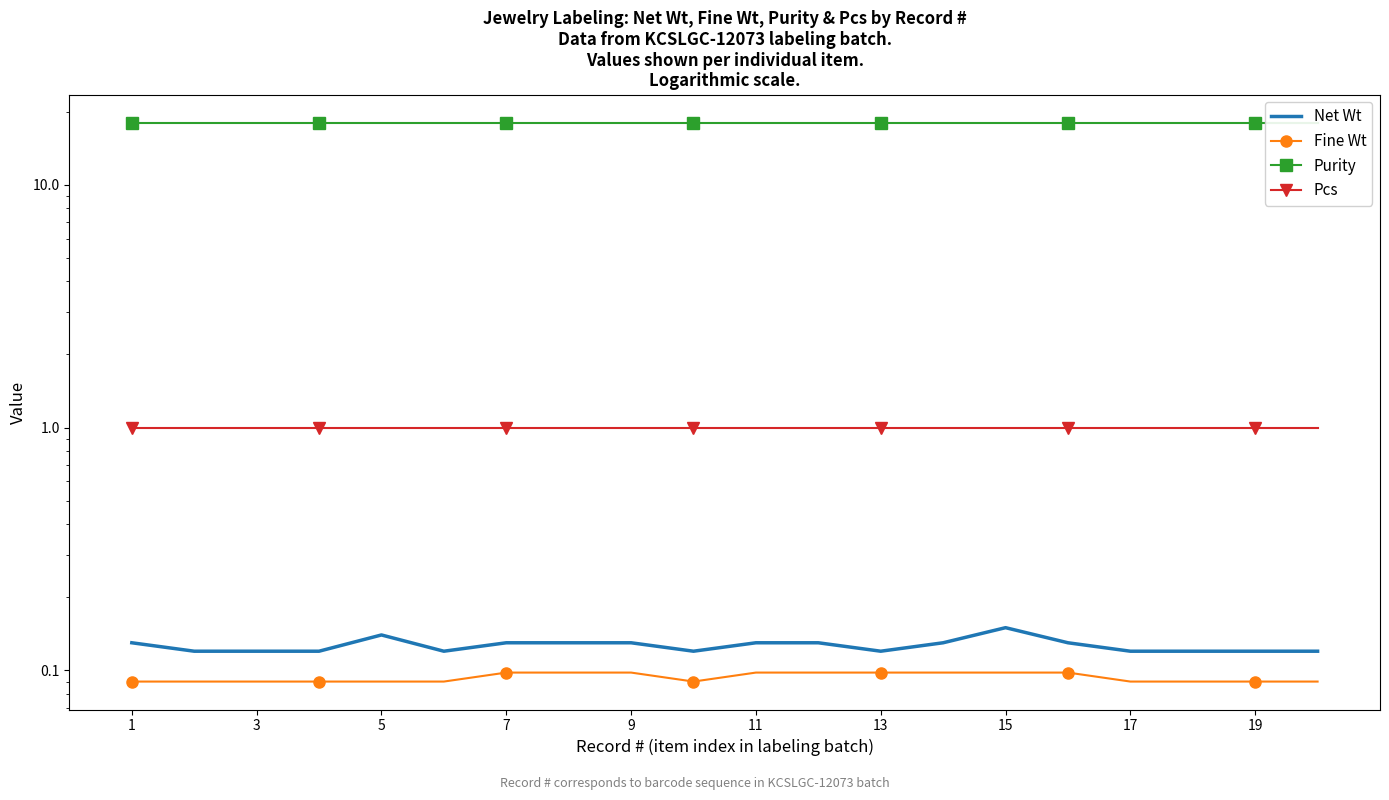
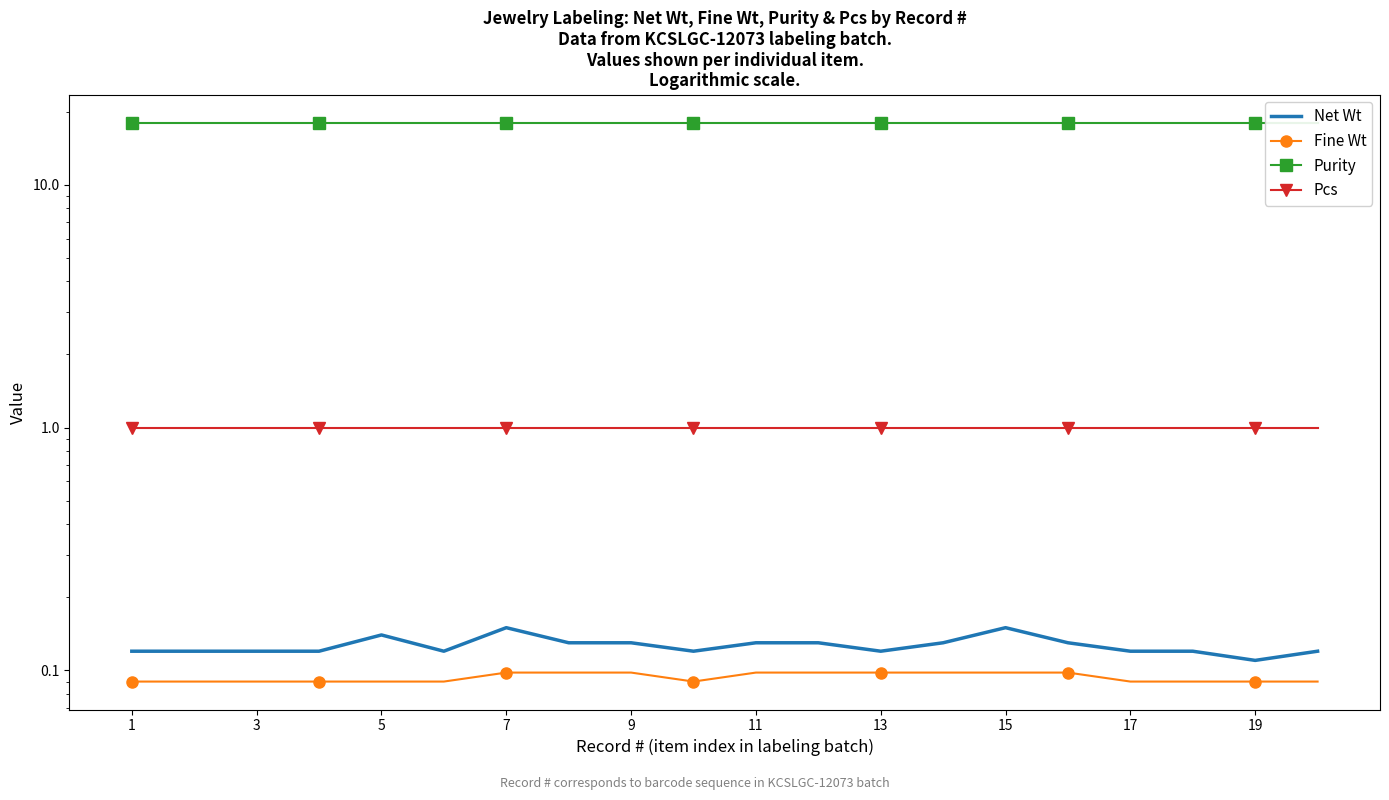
Net Wt, 1: 0.13 -> 0.12
Net Wt, 7: 0.13 -> 0.15
Net Wt, 19: 0.12 -> 0.11
